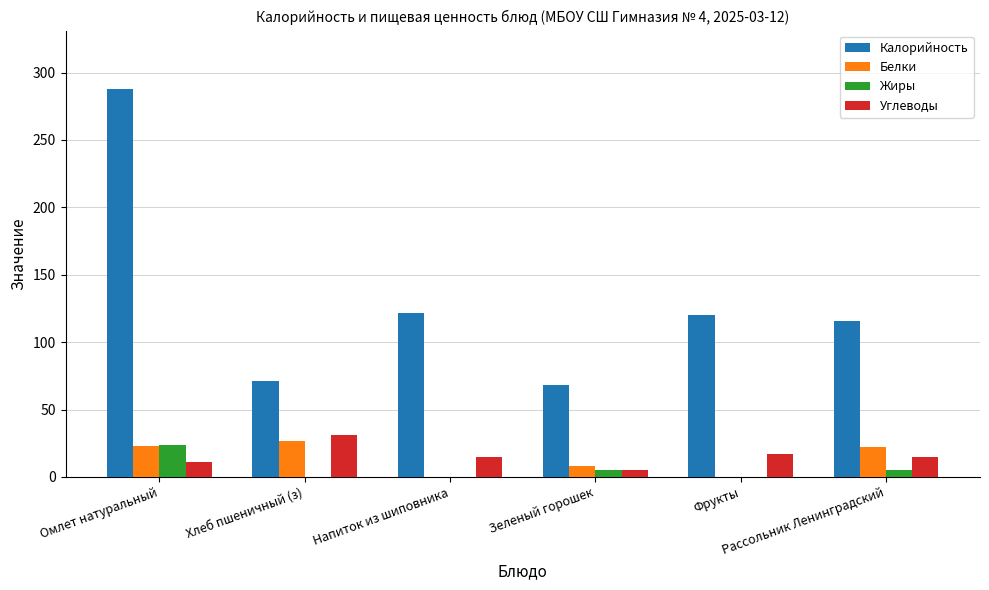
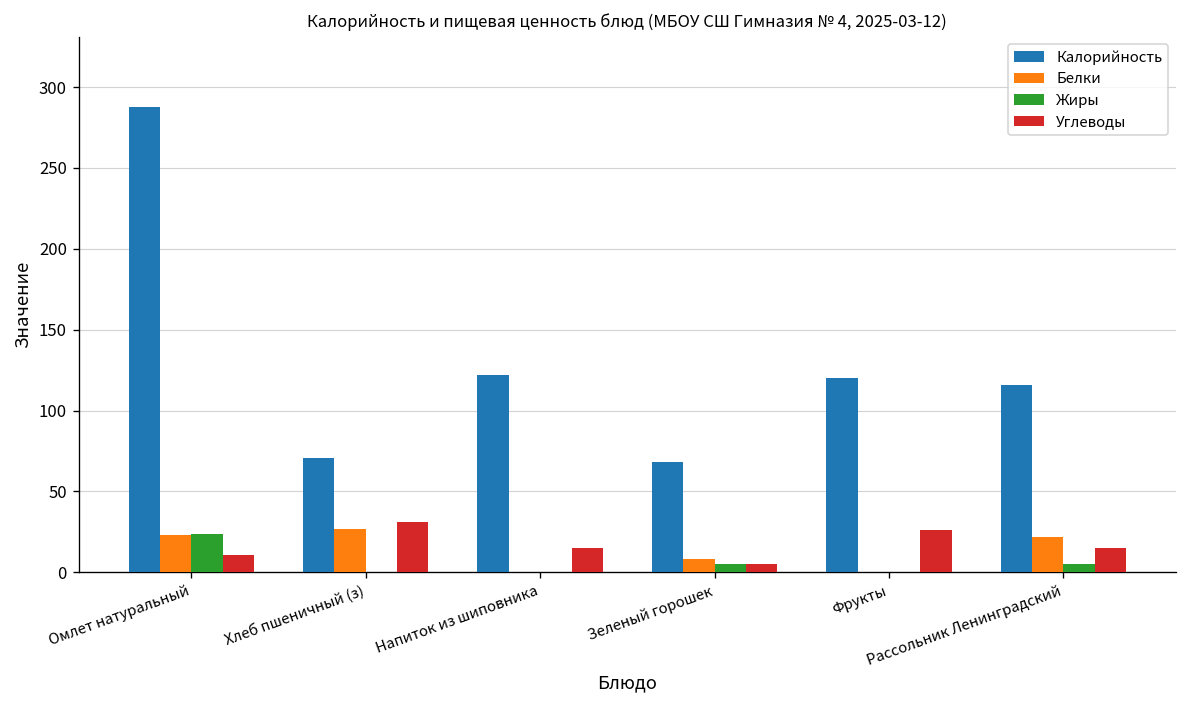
Углеводы, Фрукты: 17 -> 26
